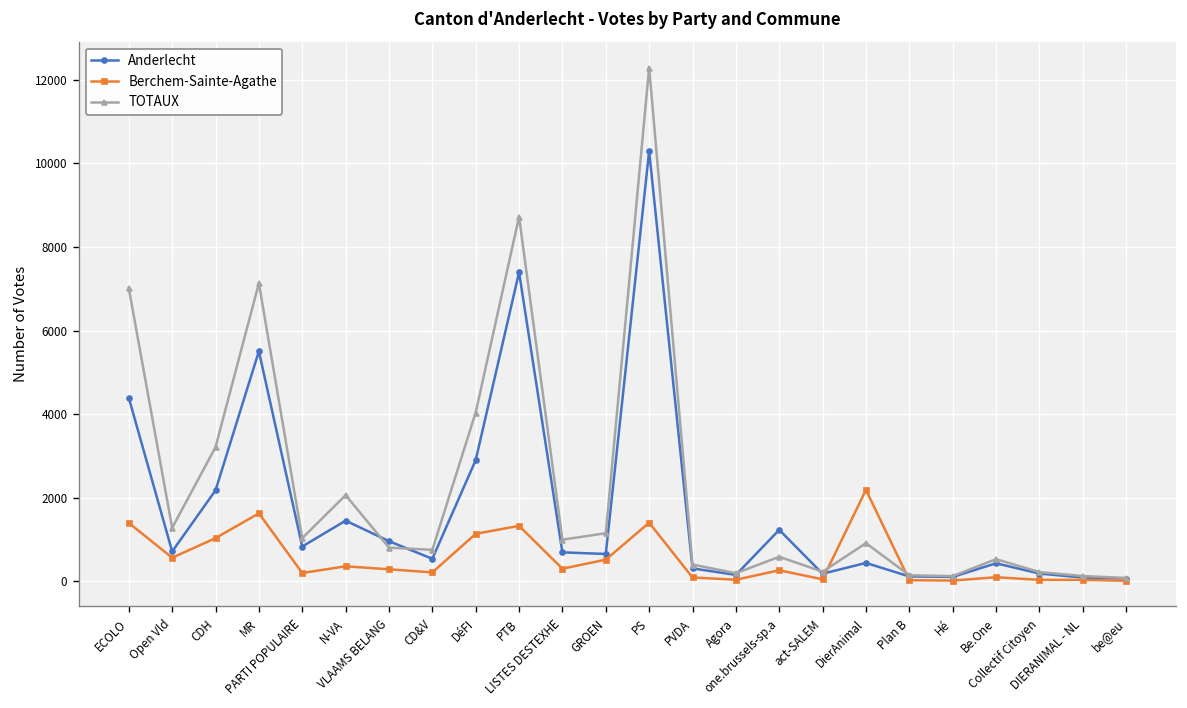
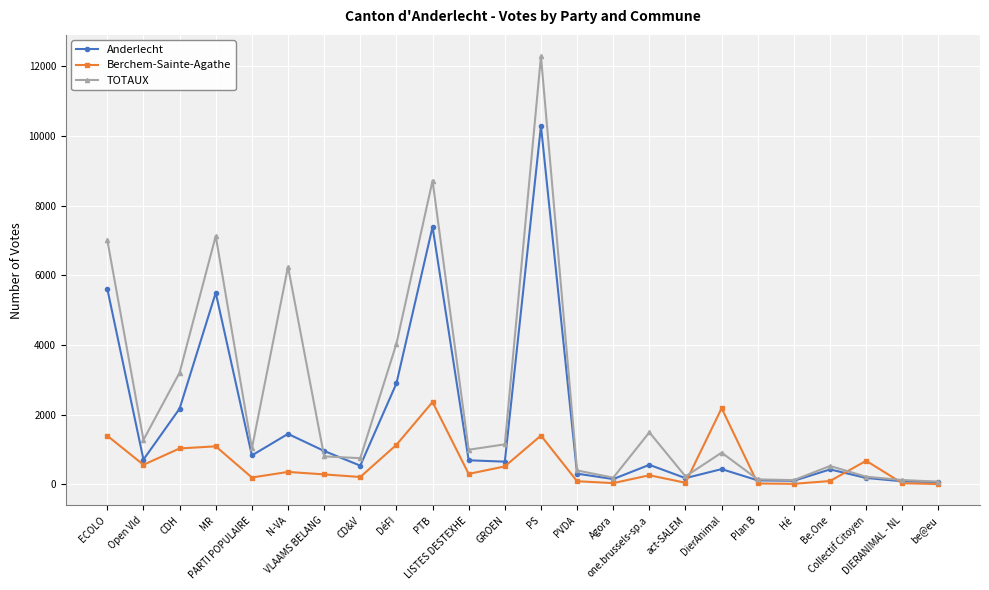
Anderlecht, ECOLO: 4400 -> 5600
Berchem-Sainte-Agathe, MR: 1600 -> 1100
TOTAUX, N-VA: 2100 -> 6300
Berchem-Sainte-Agathe, PTB: 1300 -> 2400
Anderlecht, one.brussels-sp.a: 1200 -> 600
TOTAUX, one.brussels-sp.a: 600 -> 1500
Berchem-Sainte-Agathe, Collectif Citoyen: 0 -> 700
